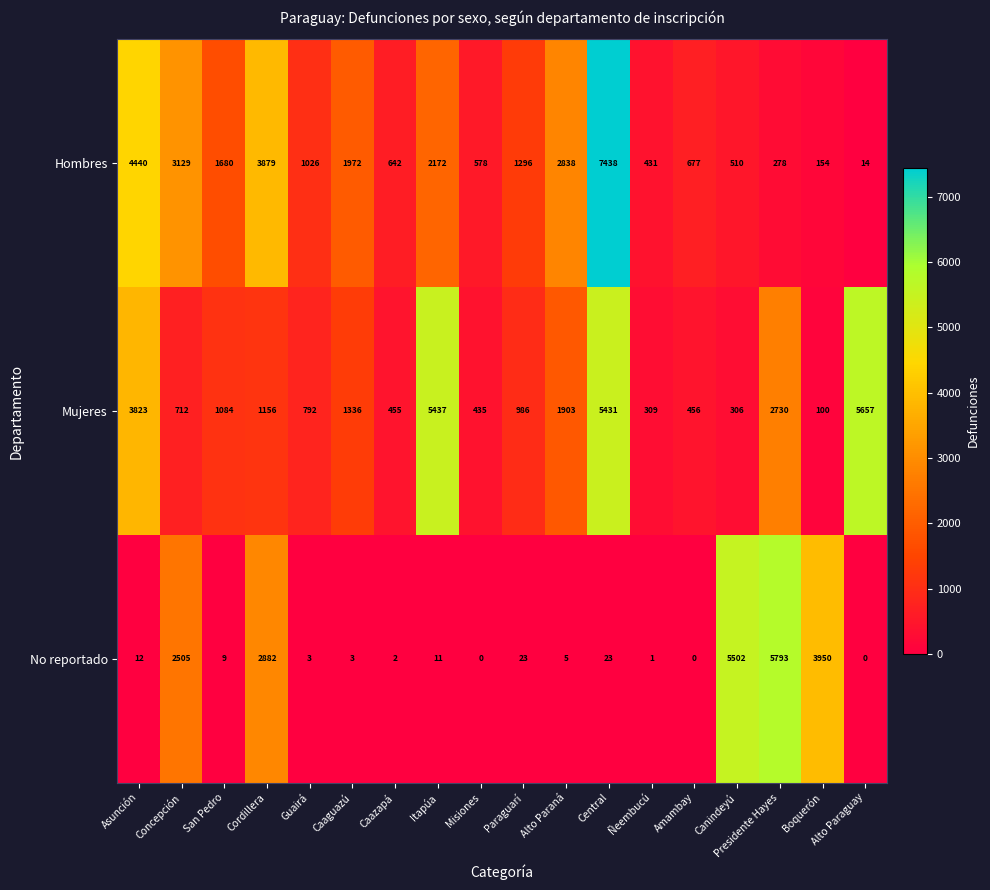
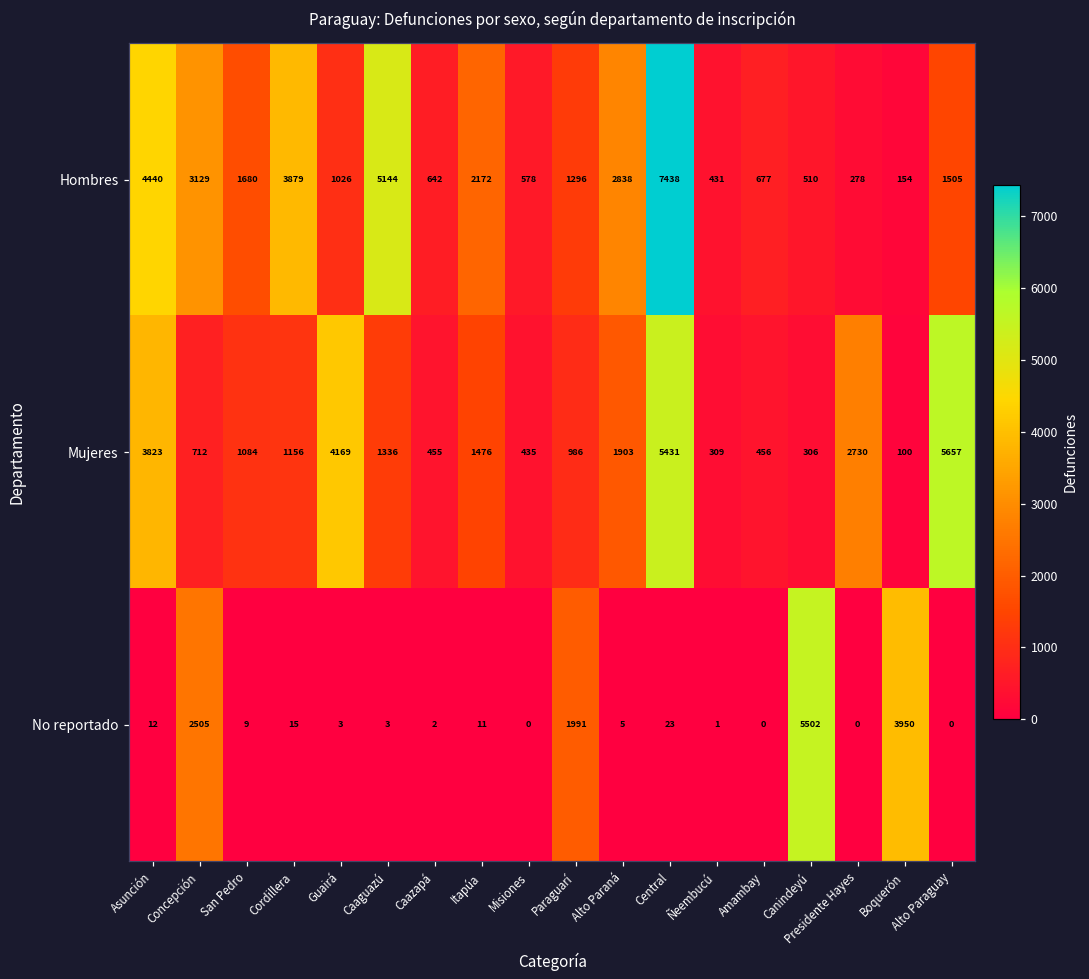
Hombres, Caaguazú: 1972 -> 5144
Hombres, Alto Paraguay: 14 -> 1505
Mujeres, Guairá: 792 -> 4169
Mujeres, Itapúa: 5437 -> 1476
No reportado, Cordillera: 2882 -> 15
No reportado, Paraguarí: 23 -> 1991
No reportado, Presidente Hayes: 5793 -> 0
